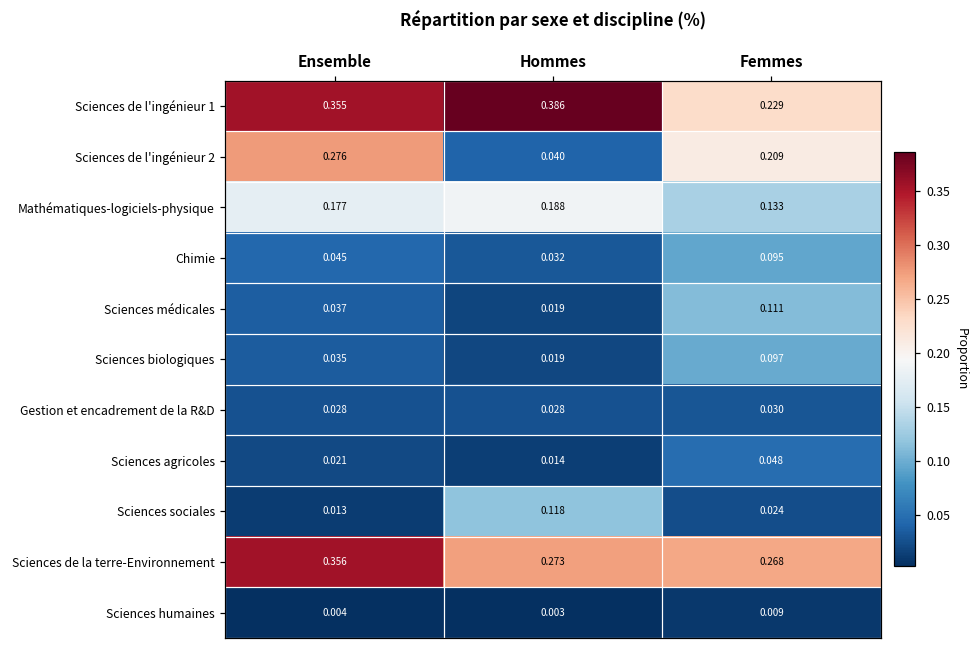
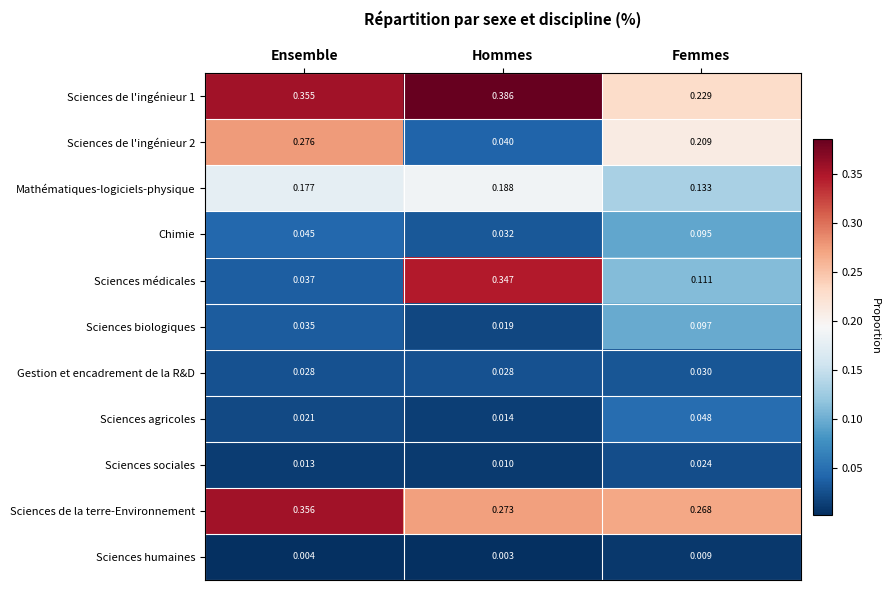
Sciences médicales, Hommes: 0.019 -> 0.347
Sciences sociales, Hommes: 0.118 -> 0.010
